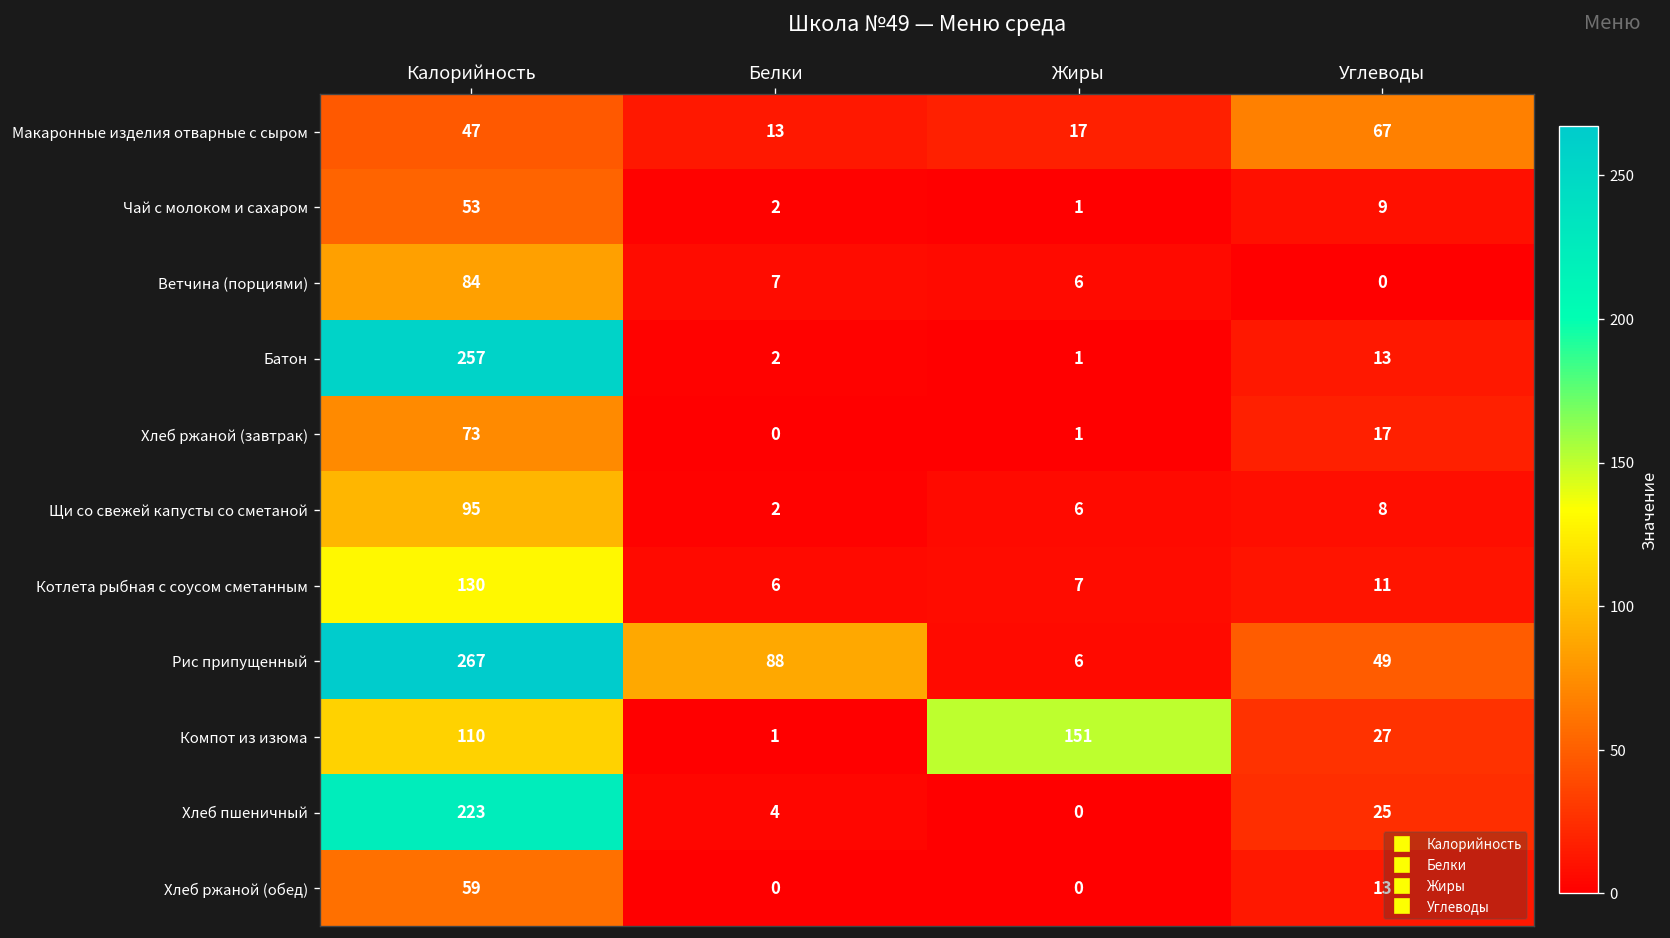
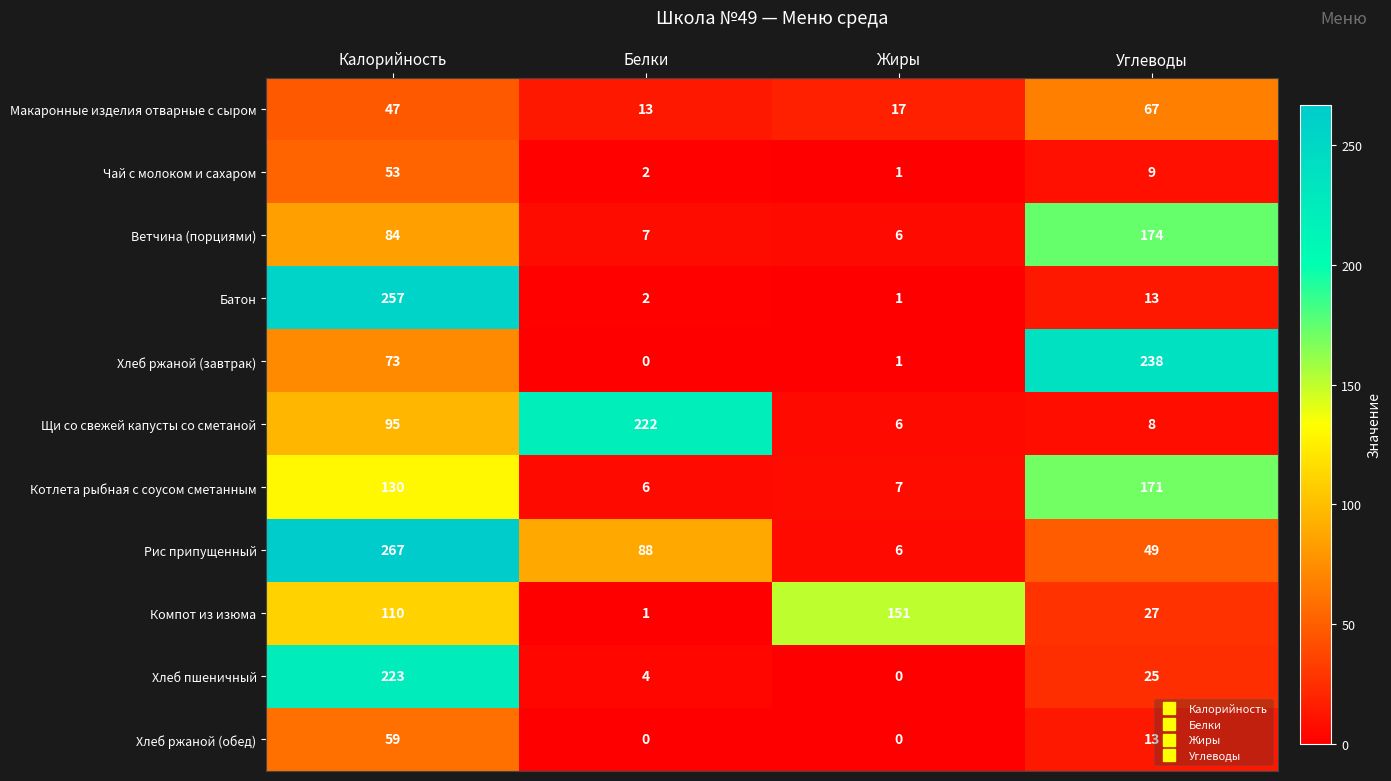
Ветчина (порциями), Углеводы: 0 -> 174
Хлеб ржаной (завтрак), Углеводы: 17 -> 238
Щи со свежей капусты со сметаной, Белки: 2 -> 222
Котлета рыбная с соусом сметанным, Углеводы: 11 -> 171
